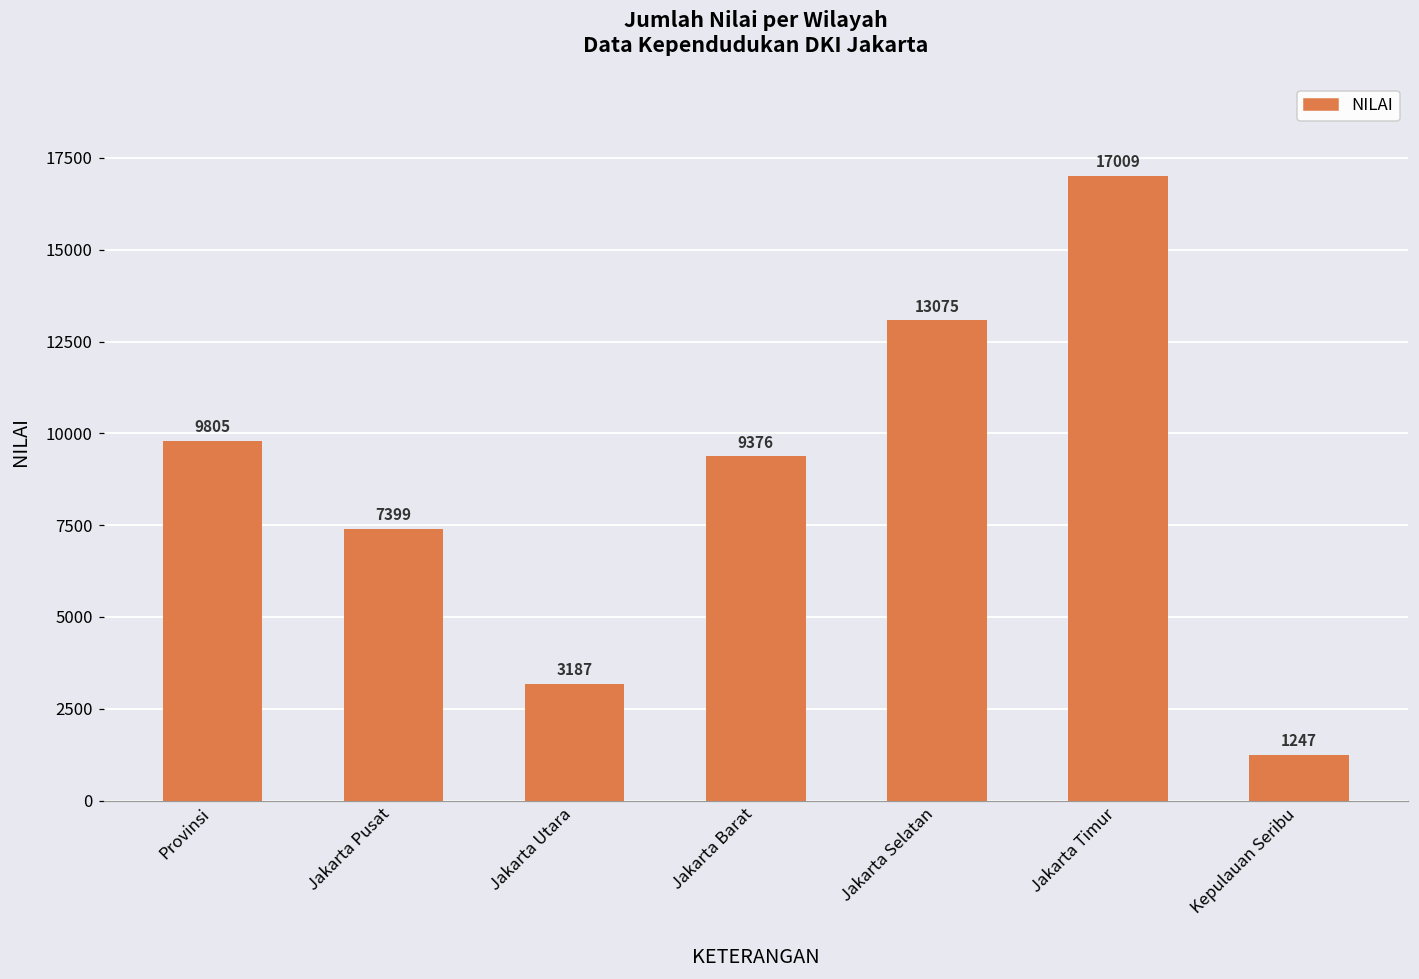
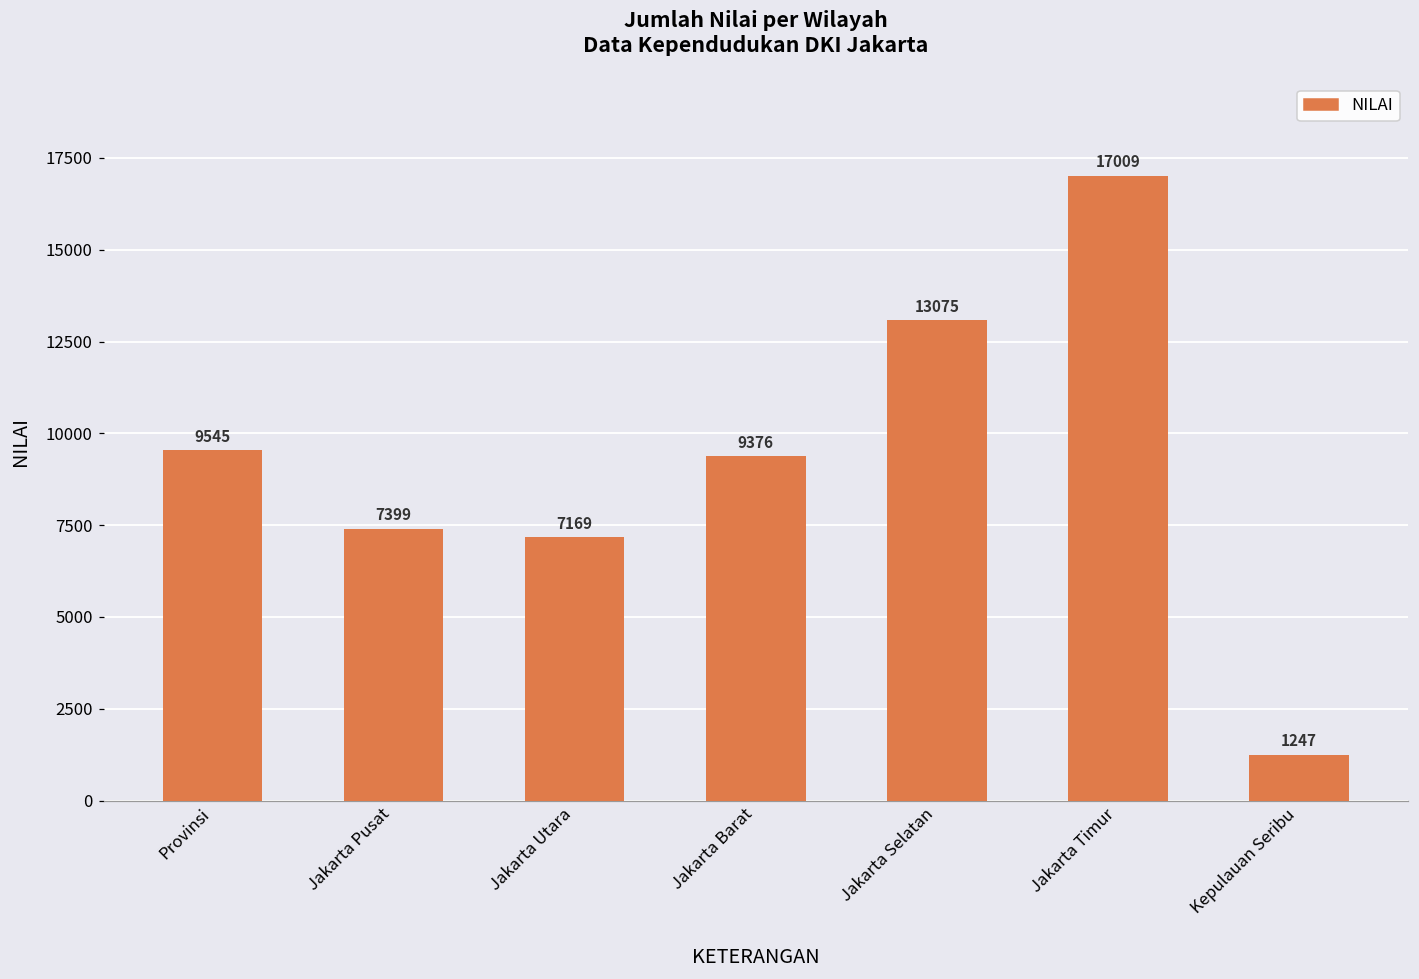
Provinsi: 9805 -> 9545
Jakarta Utara: 3187 -> 7169
